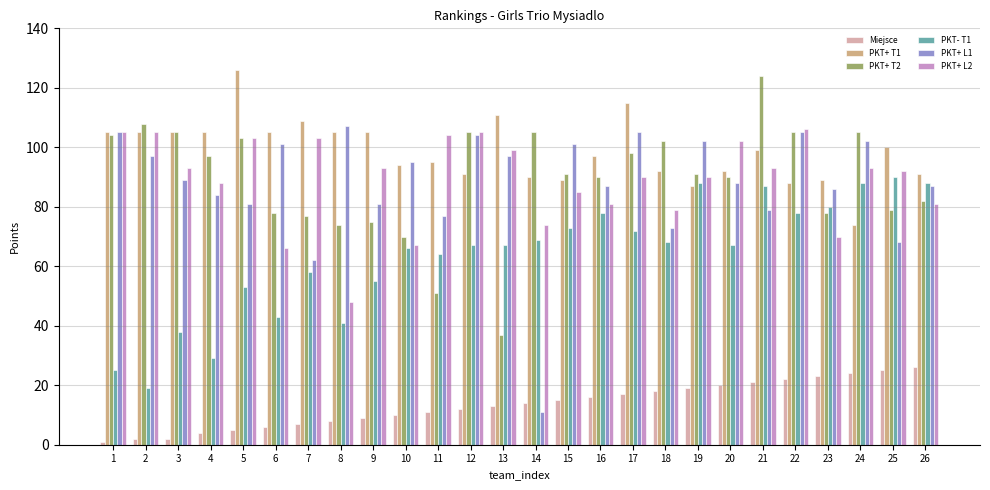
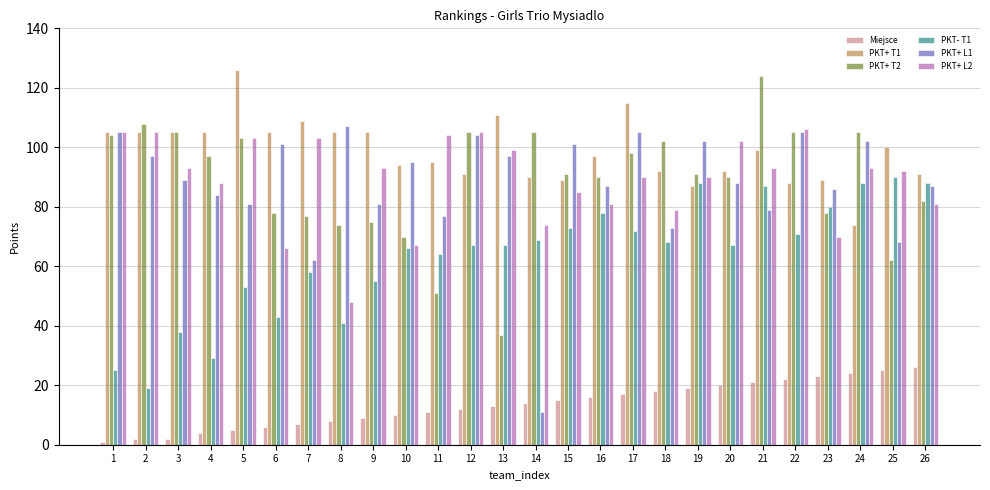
PKT- T1, 22: 78 -> 71
PKT+ T2, 25: 79 -> 62
